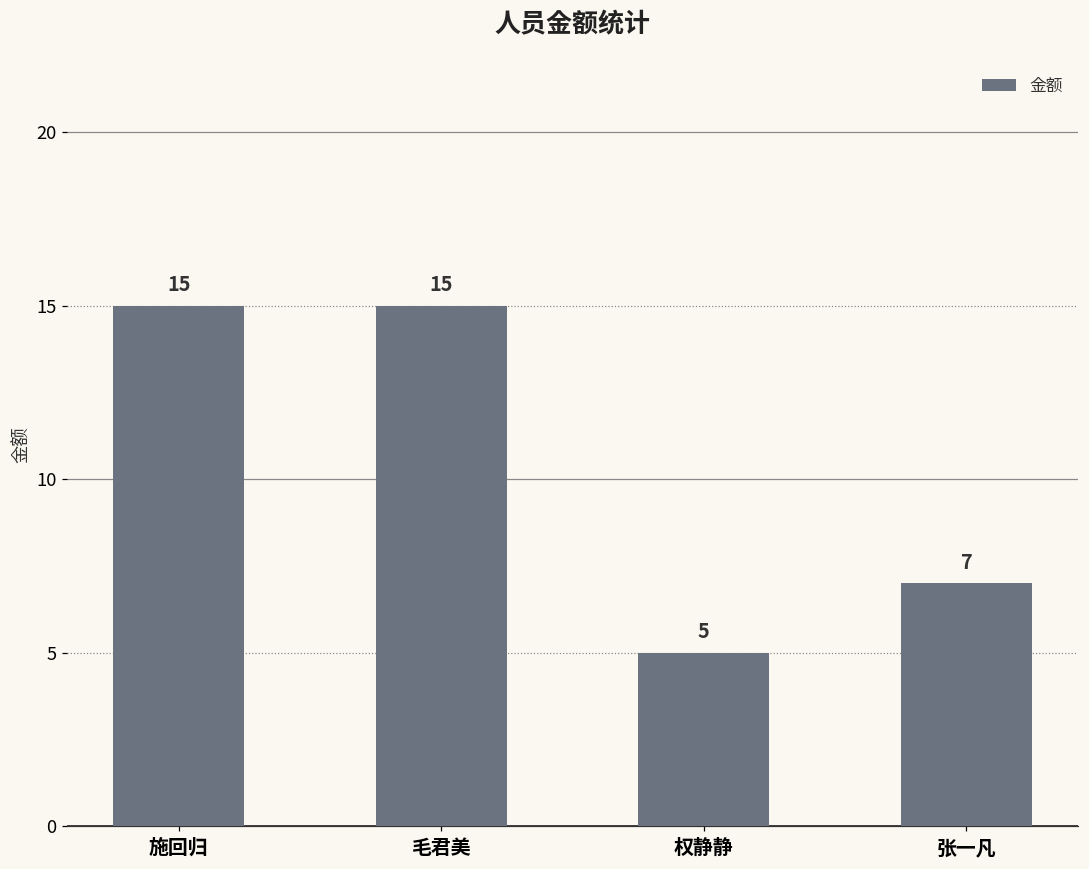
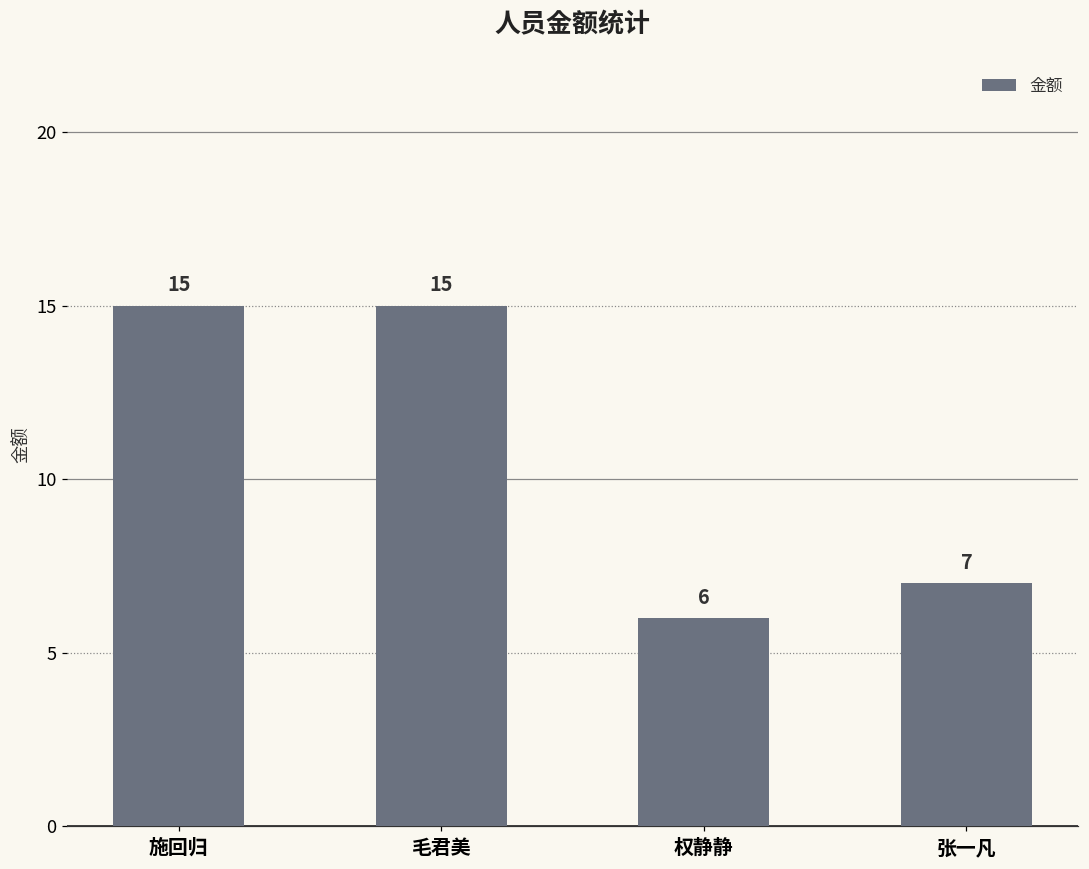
权静静: 5 -> 6
